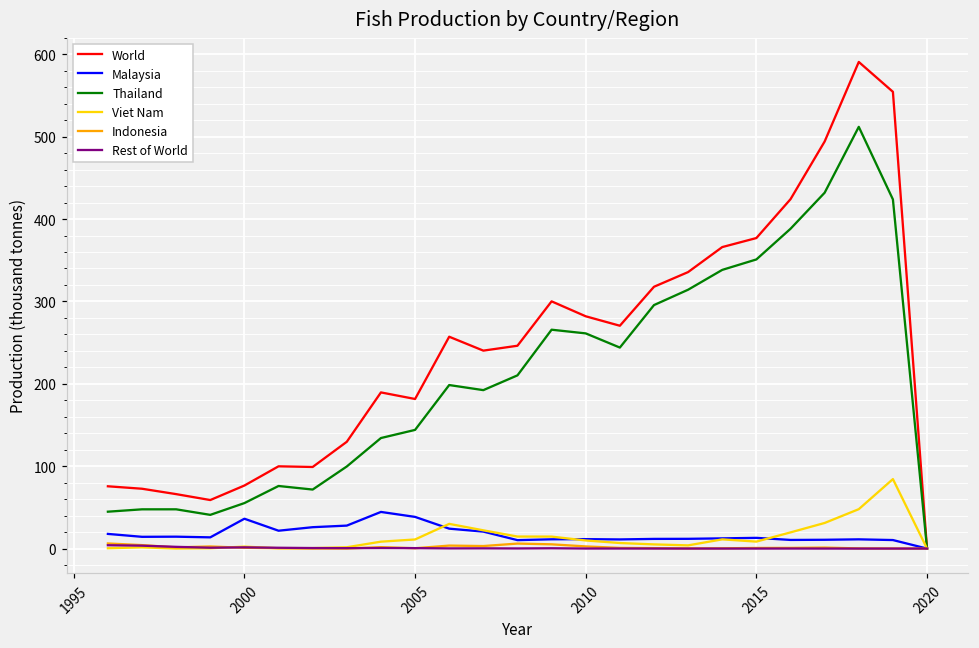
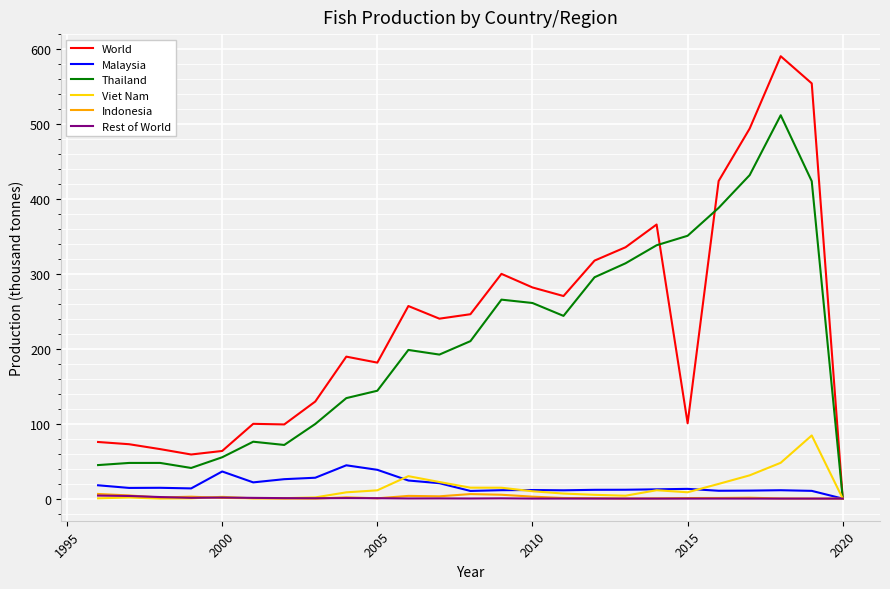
World, 2000: 80 -> 60
World, 2015: 380 -> 100
